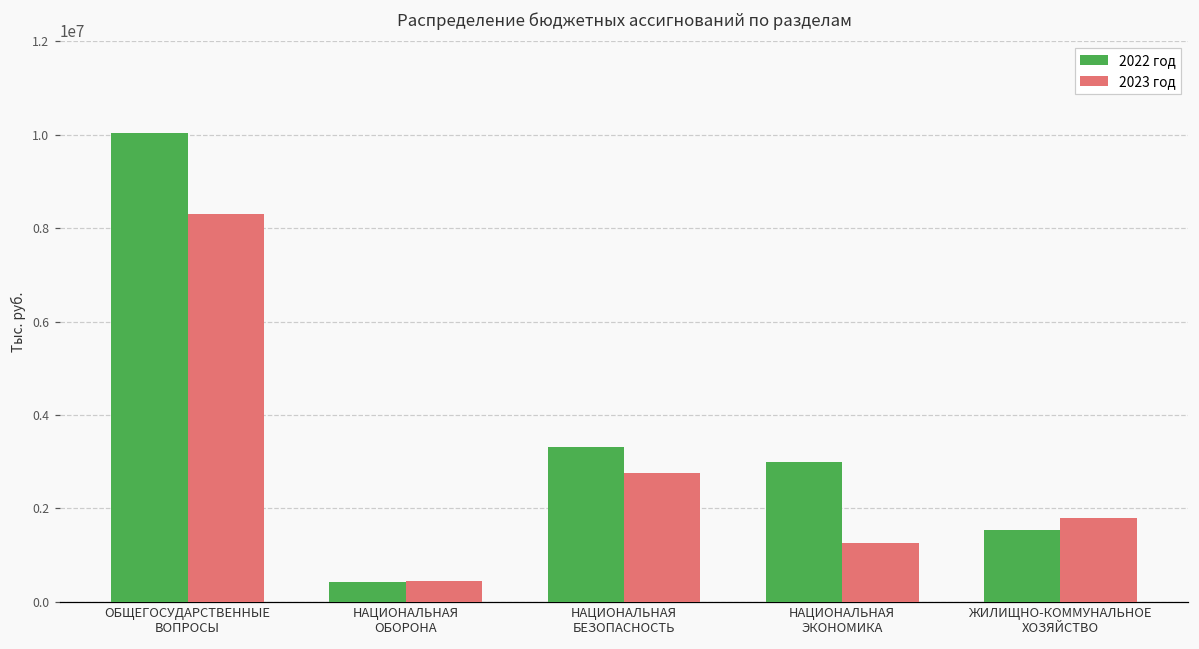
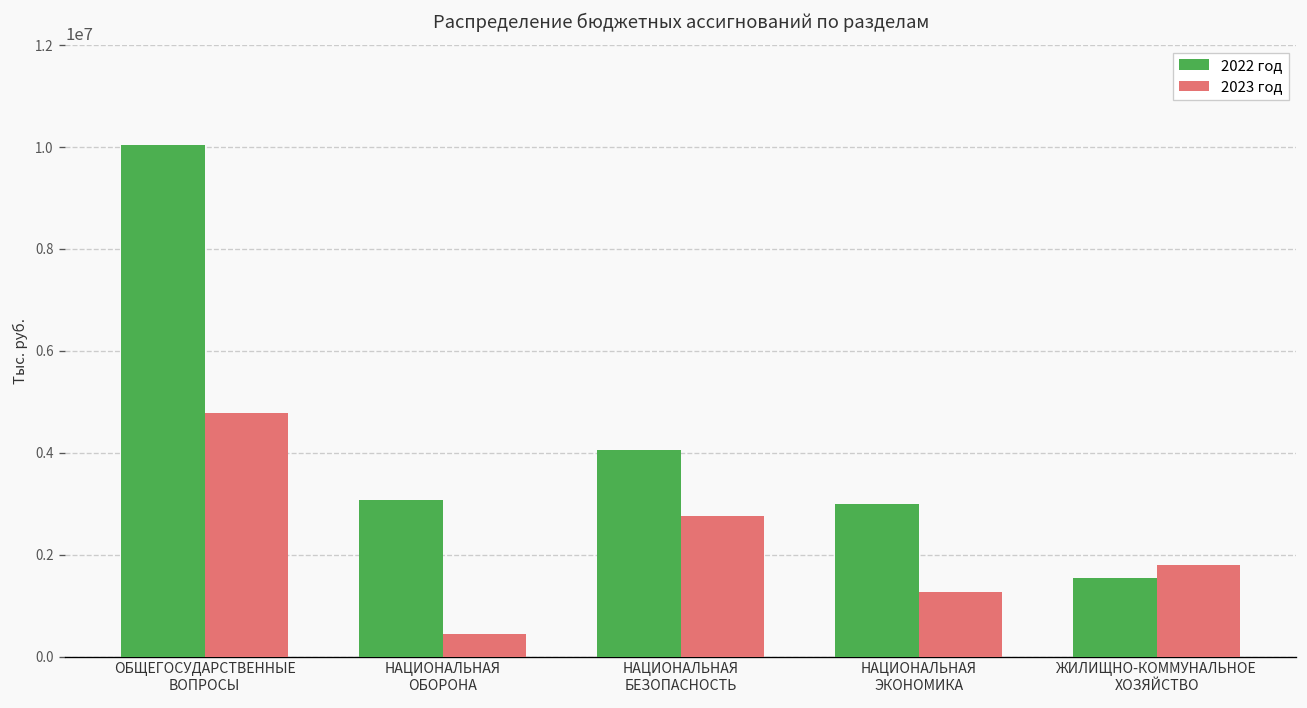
2023 год, ОБЩЕГОСУДАРСТВЕННЫЕ ВОПРОСЫ: 8300000 -> 4800000
2022 год, НАЦИОНАЛЬНАЯ ОБОРОНА: 400000 -> 3100000
2022 год, НАЦИОНАЛЬНАЯ БЕЗОПАСНОСТЬ: 3300000 -> 4100000
